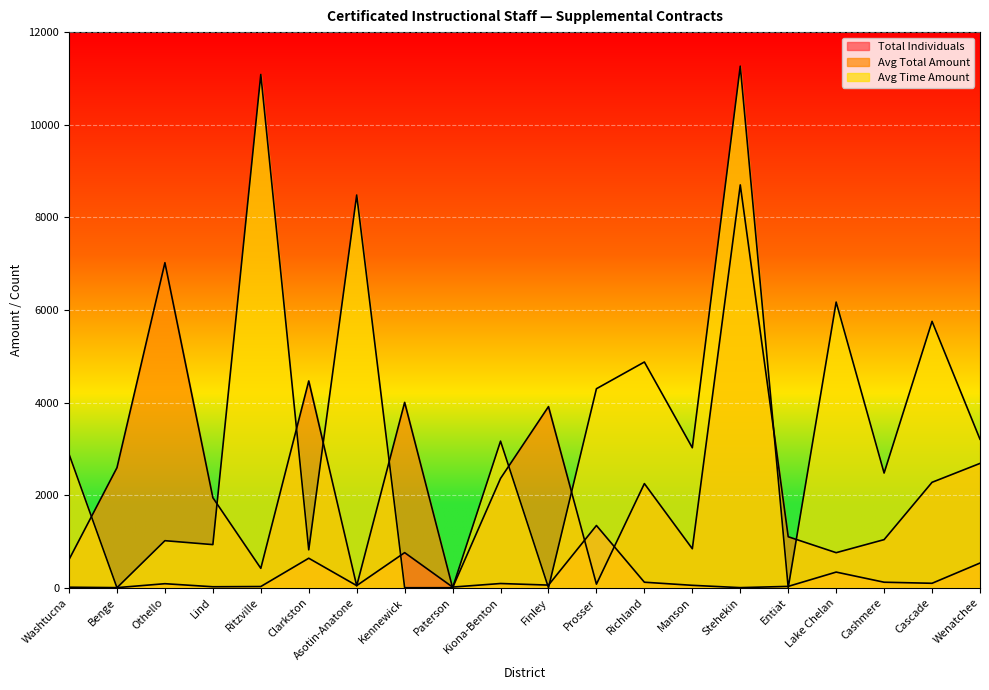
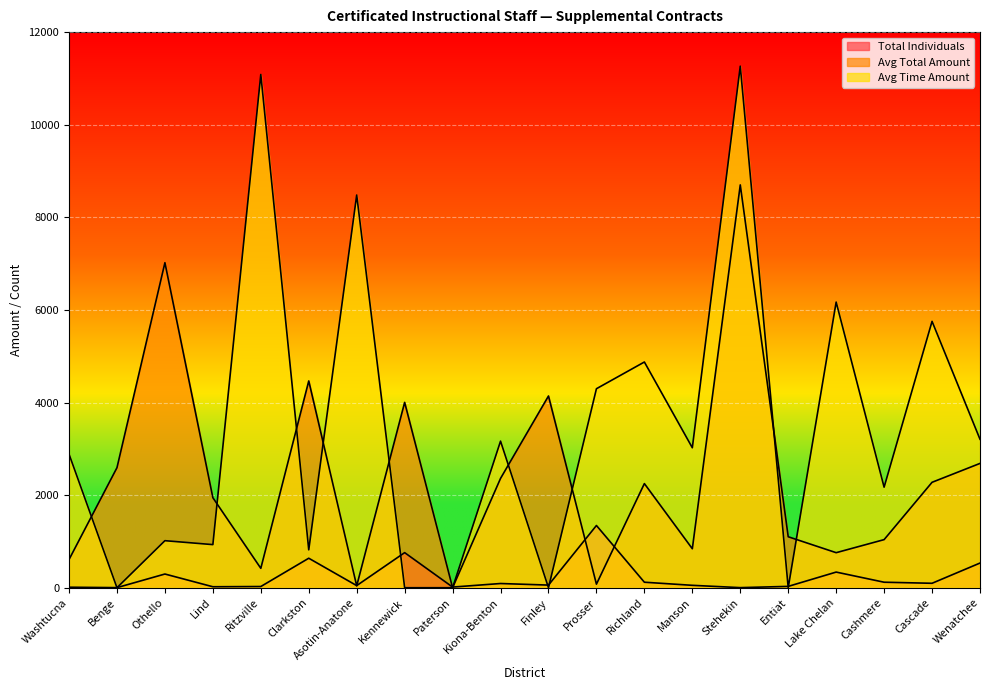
Total Individuals, Othello: 100 -> 300
Avg Total Amount, Finley: 3900 -> 4100
Avg Time Amount, Cashmere: 2500 -> 2200
